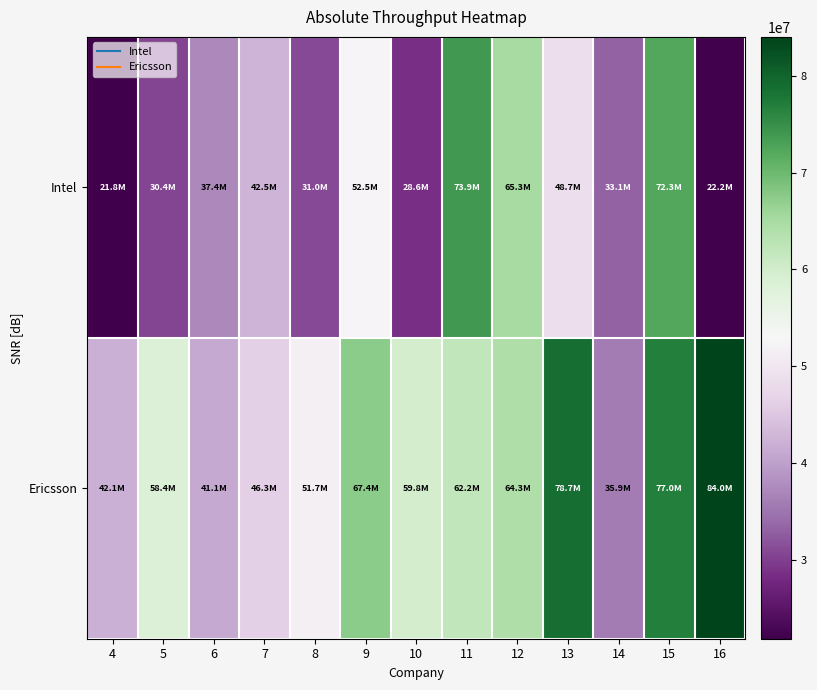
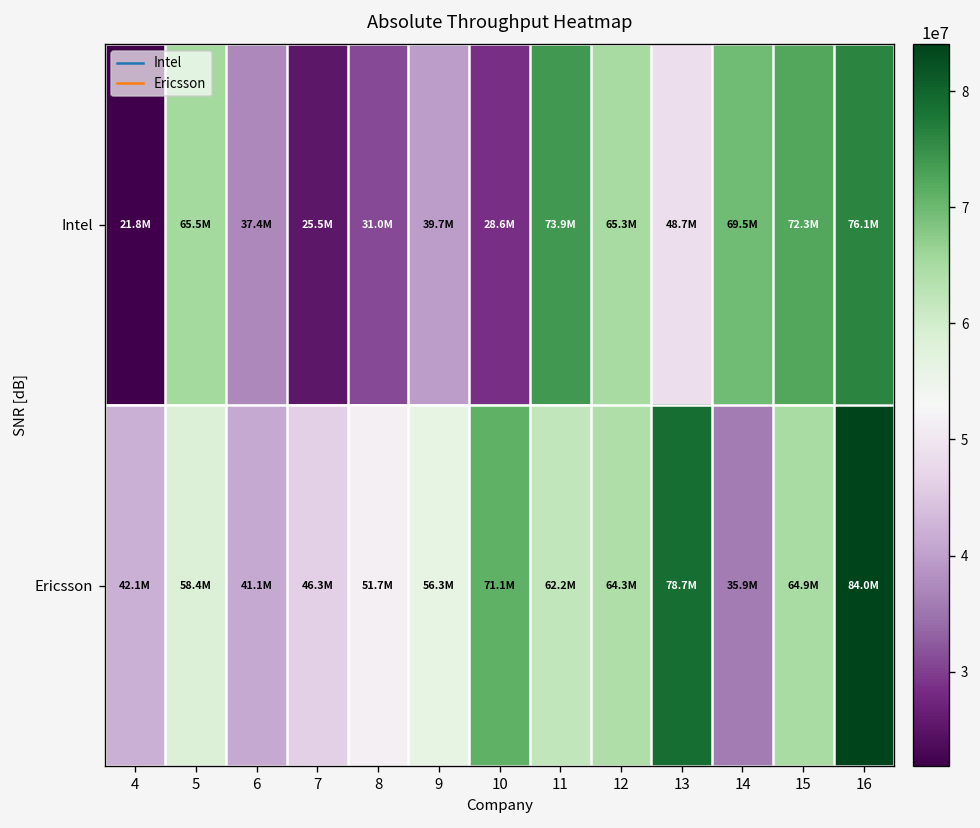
Intel, 5: 30.4M -> 65.5M
Intel, 7: 42.5M -> 25.5M
Intel, 9: 52.5M -> 39.7M
Intel, 14: 33.1M -> 69.5M
Intel, 16: 22.2M -> 76.1M
Ericsson, 9: 67.4M -> 56.3M
Ericsson, 10: 59.8M -> 71.1M
Ericsson, 15: 77.0M -> 64.9M
